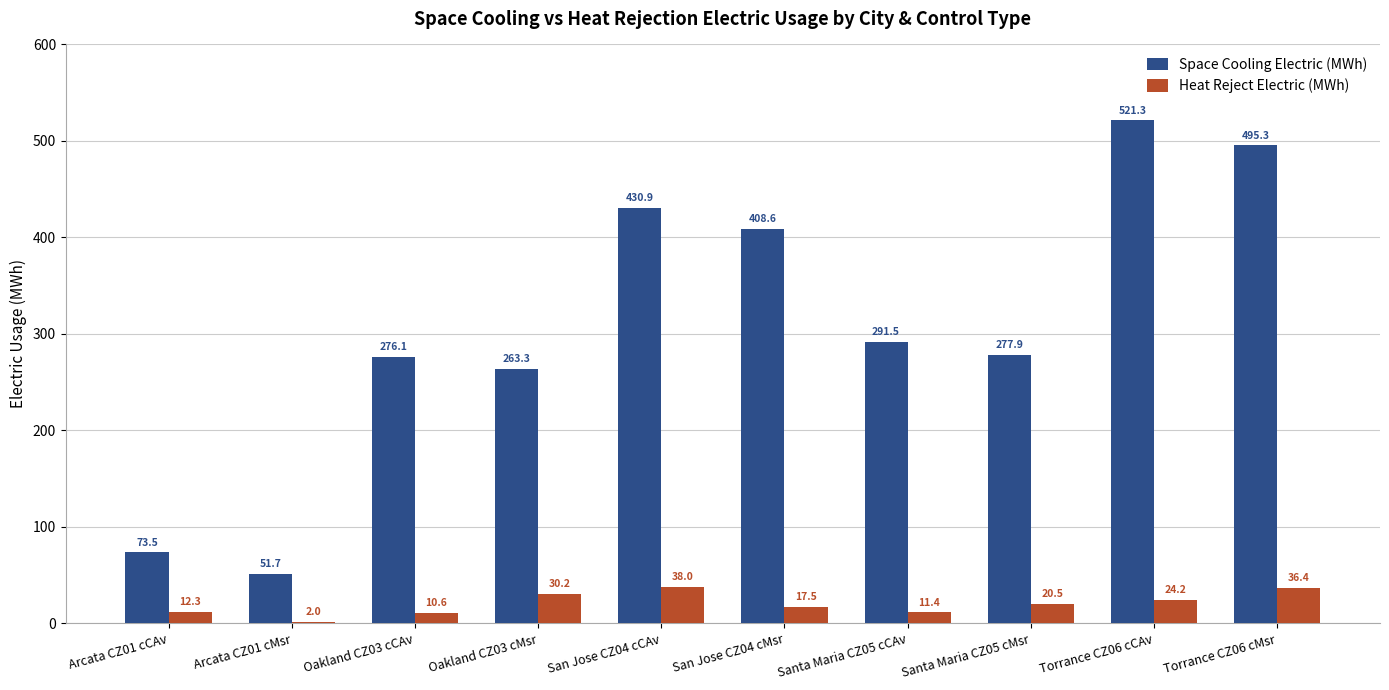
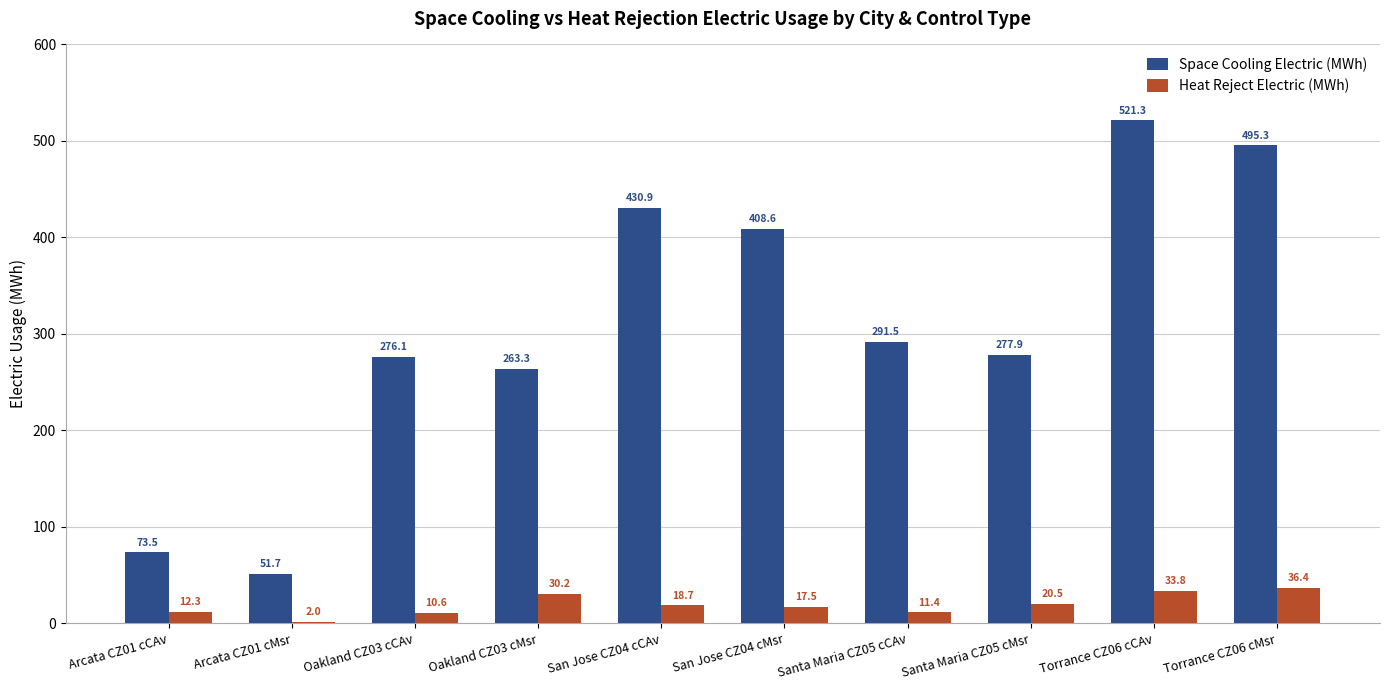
Heat Reject Electric (MWh), San Jose CZ04 cCAv: 38.0 -> 18.7
Heat Reject Electric (MWh), Torrance CZ06 cCAv: 24.2 -> 33.8
